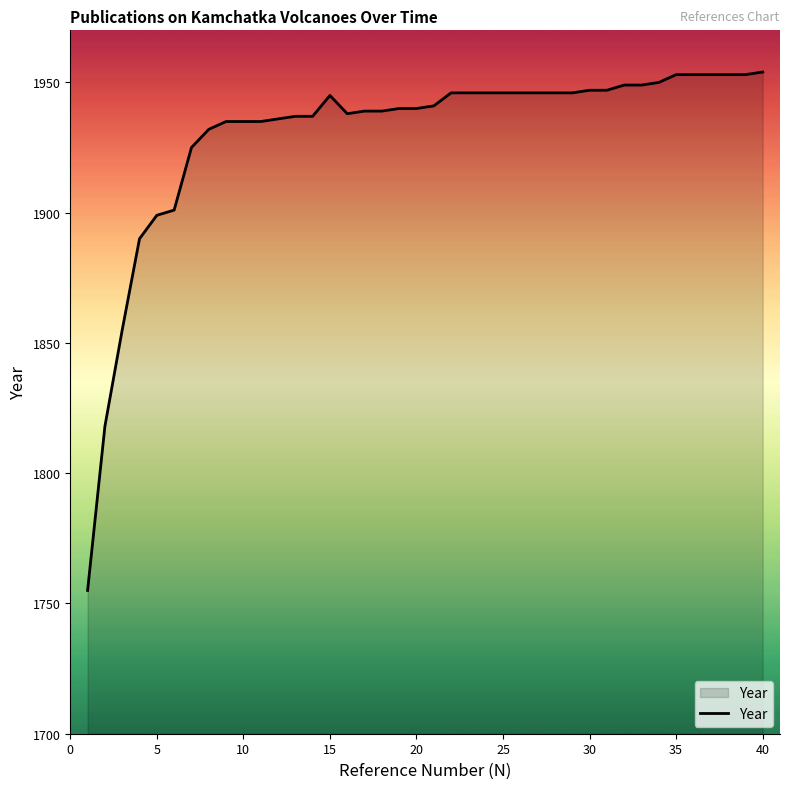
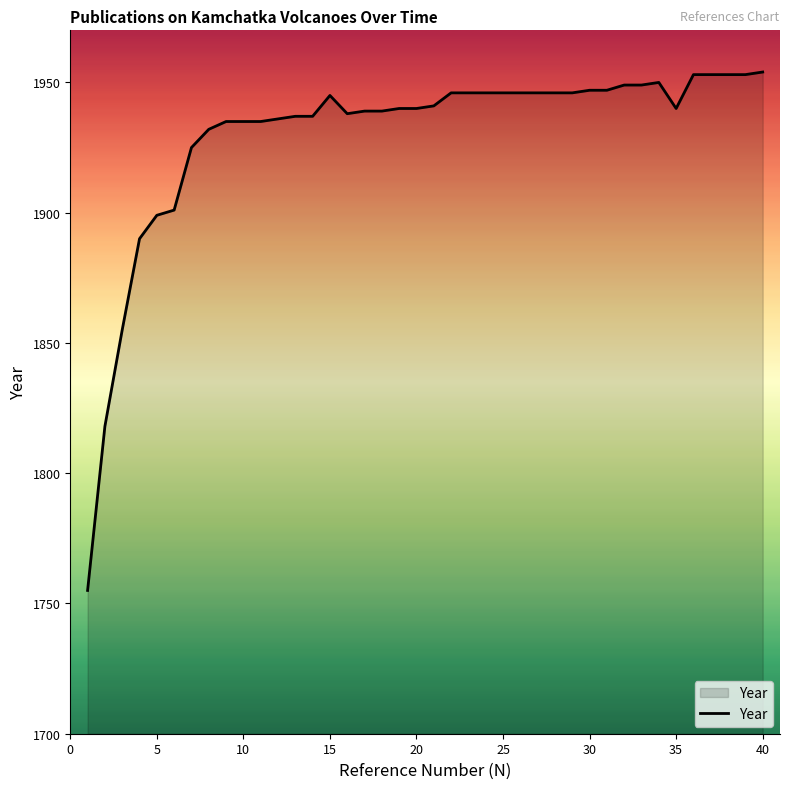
35: 1953 -> 1940
